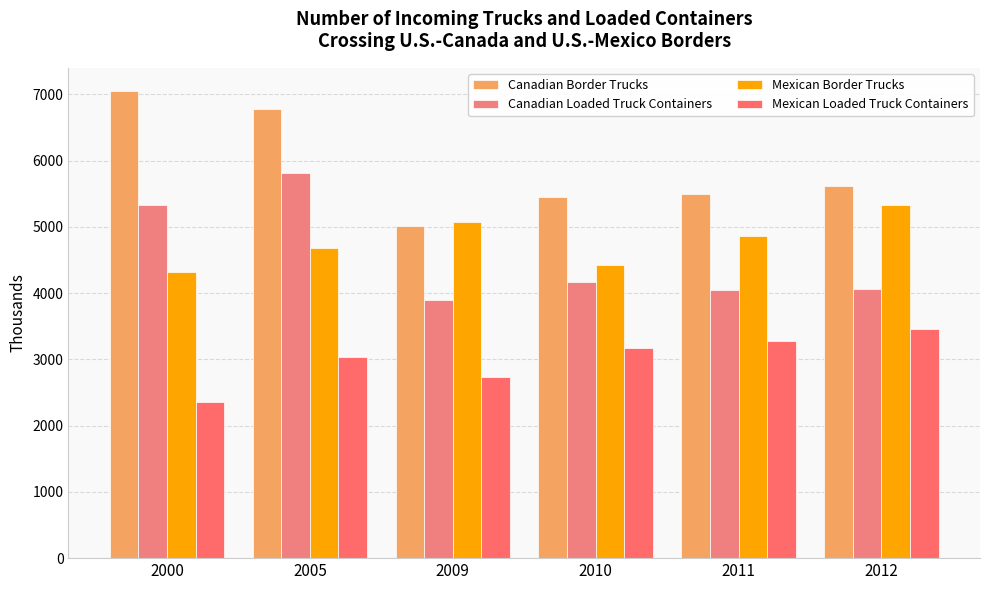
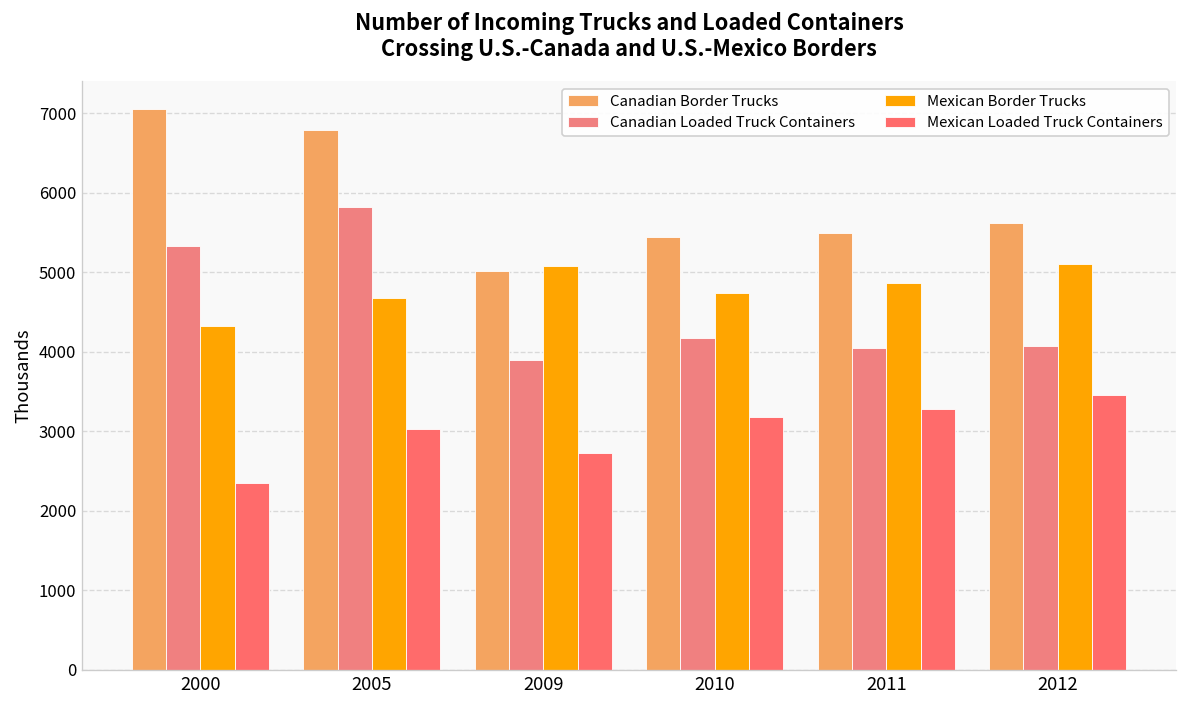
Mexican Border Trucks, 2010: 4400 -> 4700
Mexican Border Trucks, 2012: 5300 -> 5100
